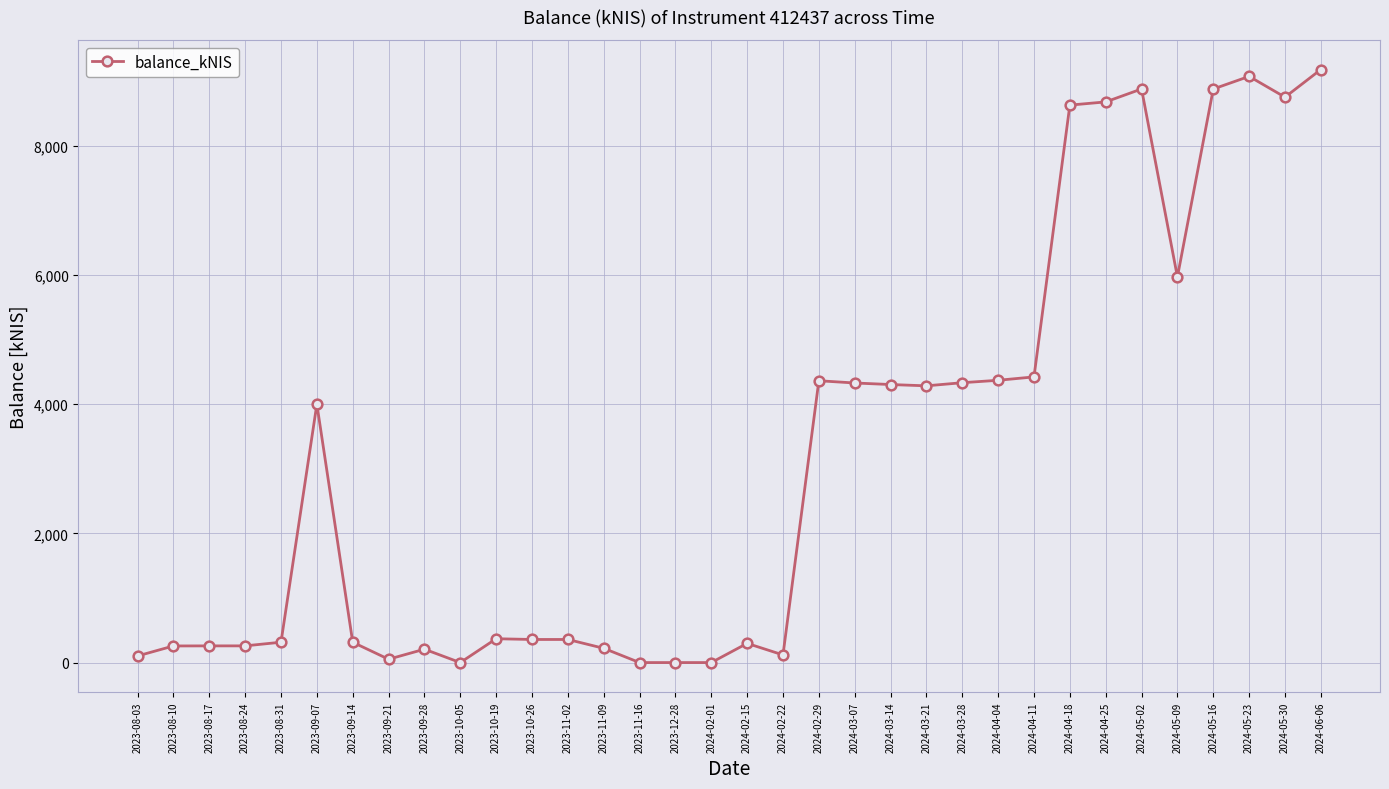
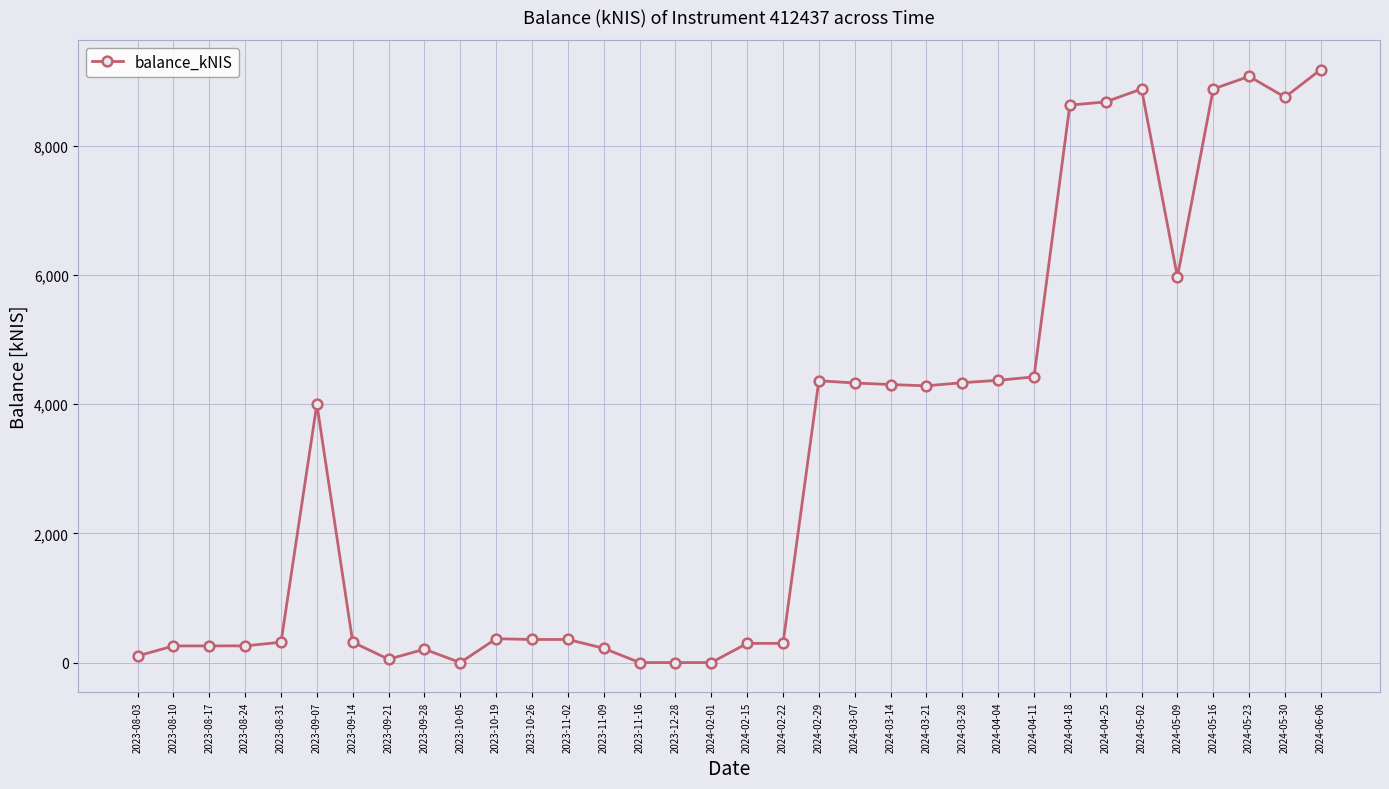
2024-02-22: 100 -> 300
